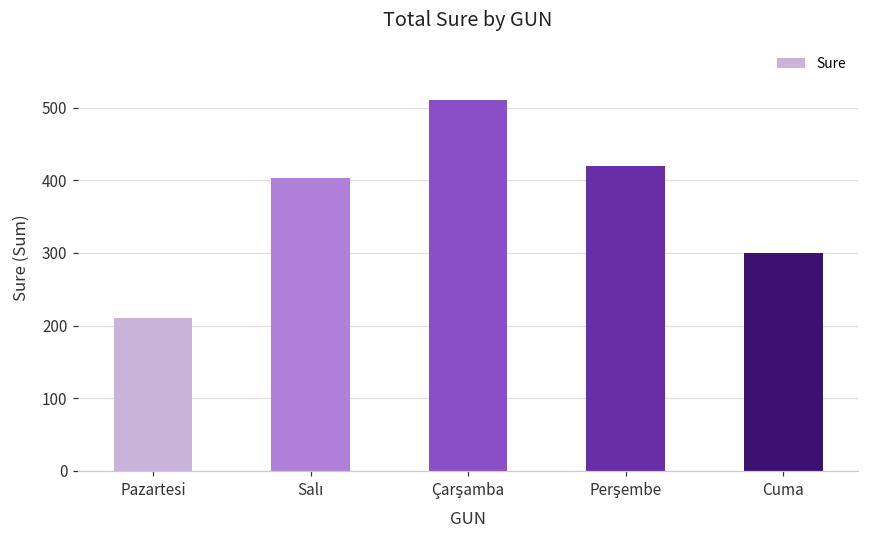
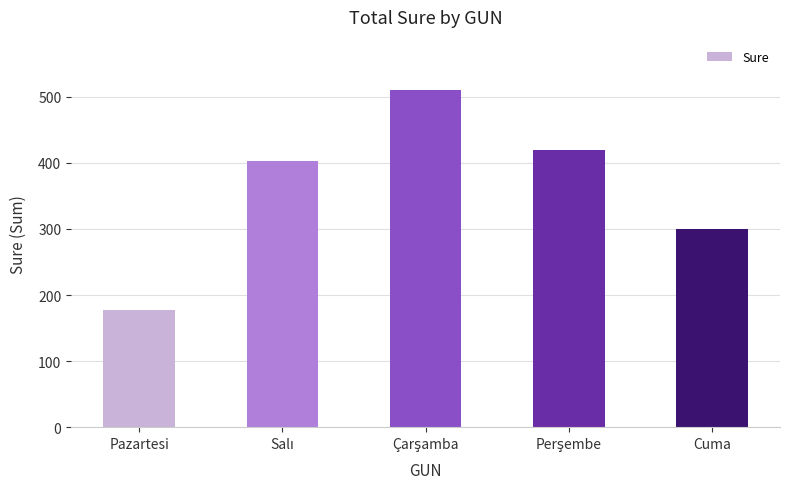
Pazartesi: 210 -> 180
